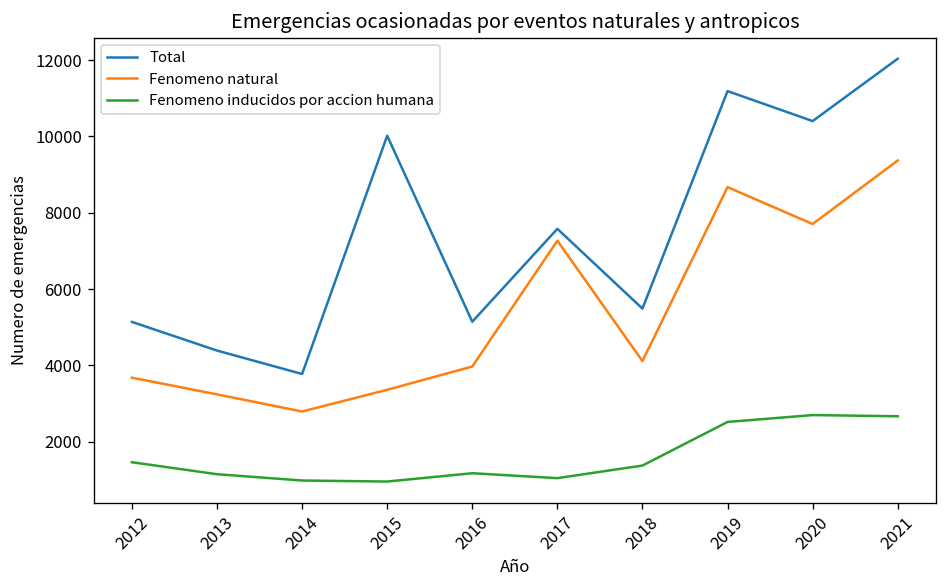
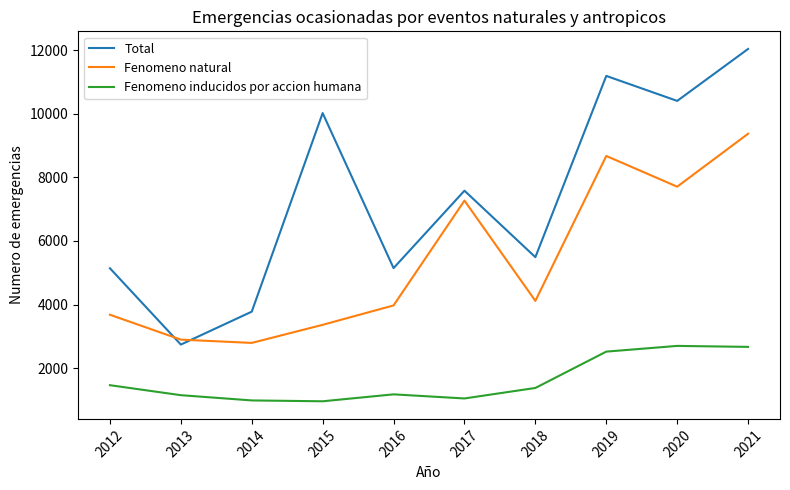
Total, 2013: 4400 -> 2700
Fenomeno natural, 2013: 3200 -> 2900
